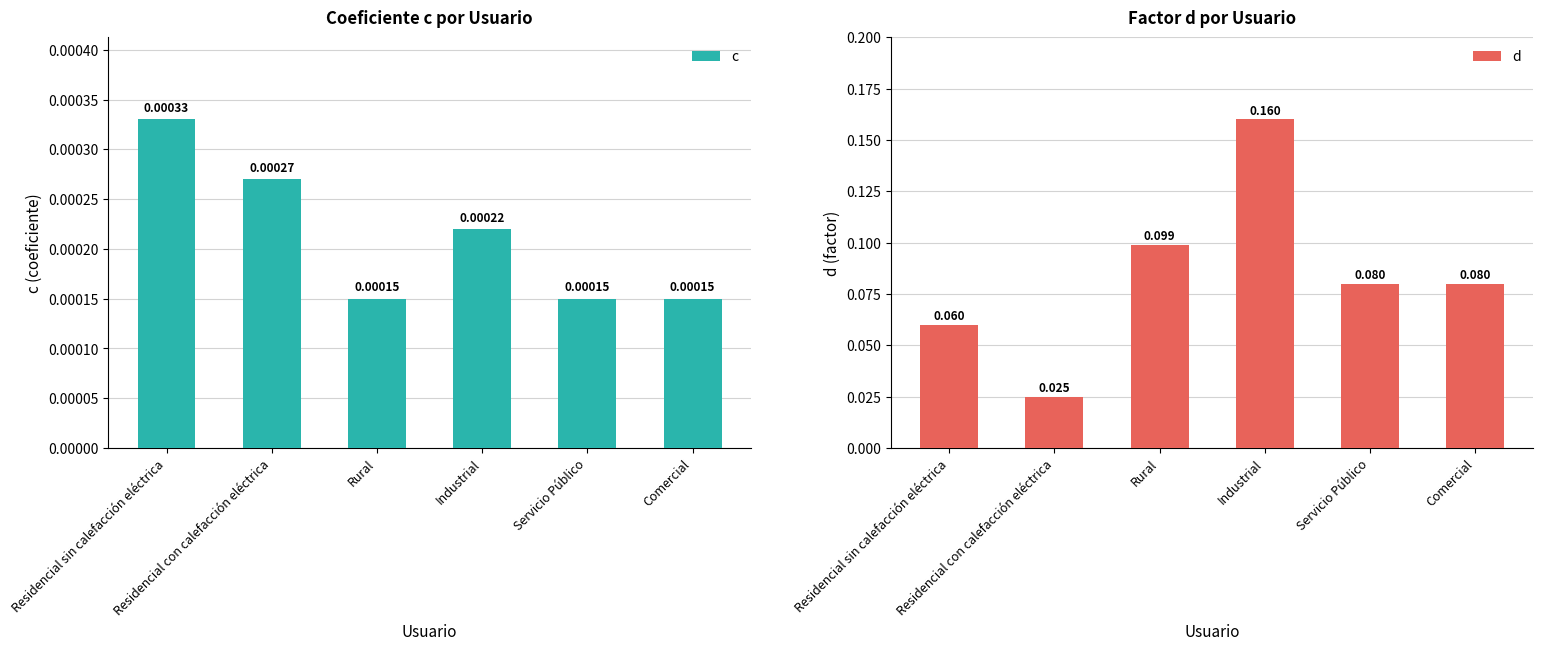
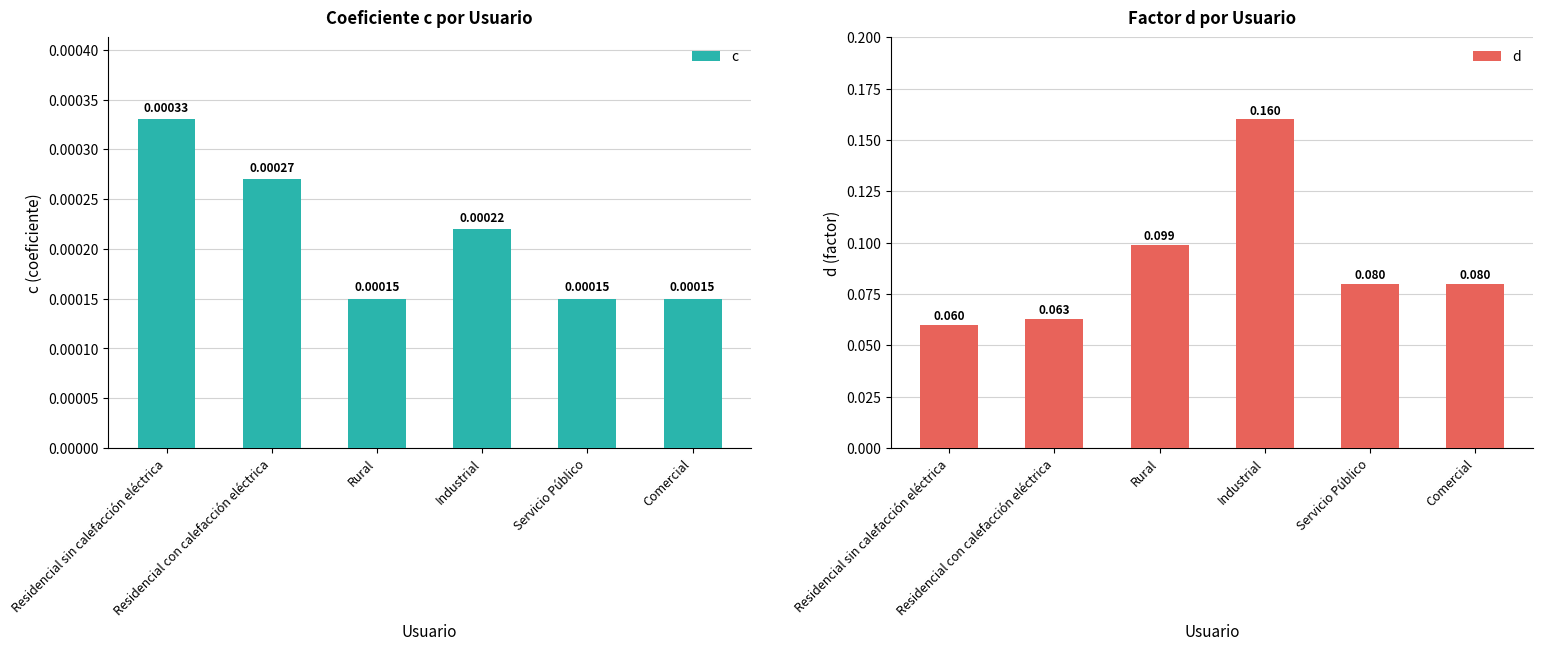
Factor d por Usuario, Residencial con calefacción eléctrica: 0.025 -> 0.063
